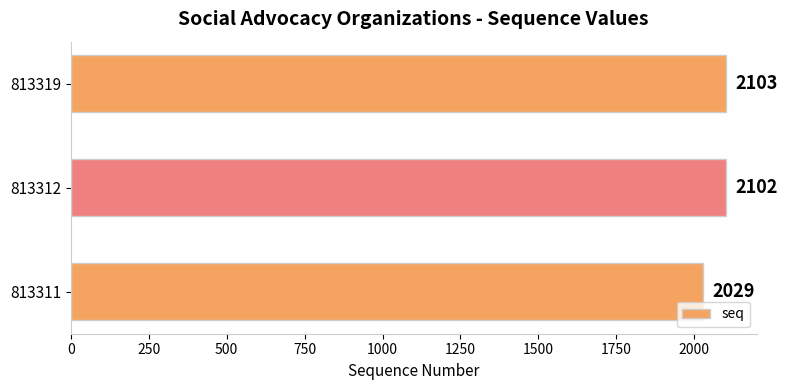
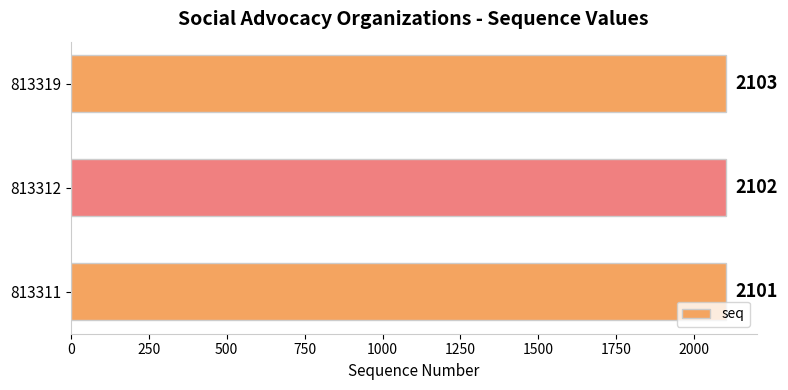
813311: 2029 -> 2101
